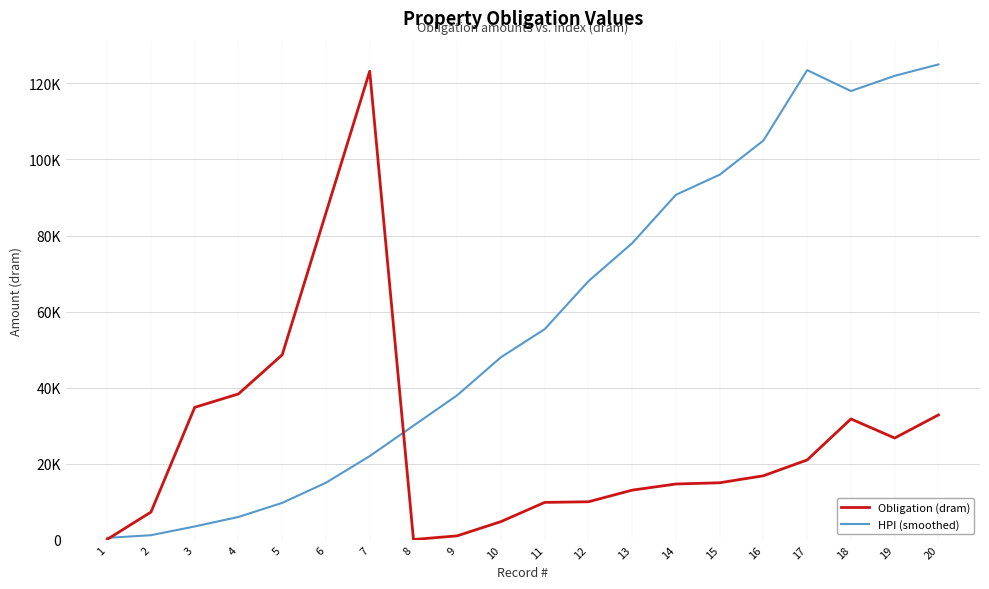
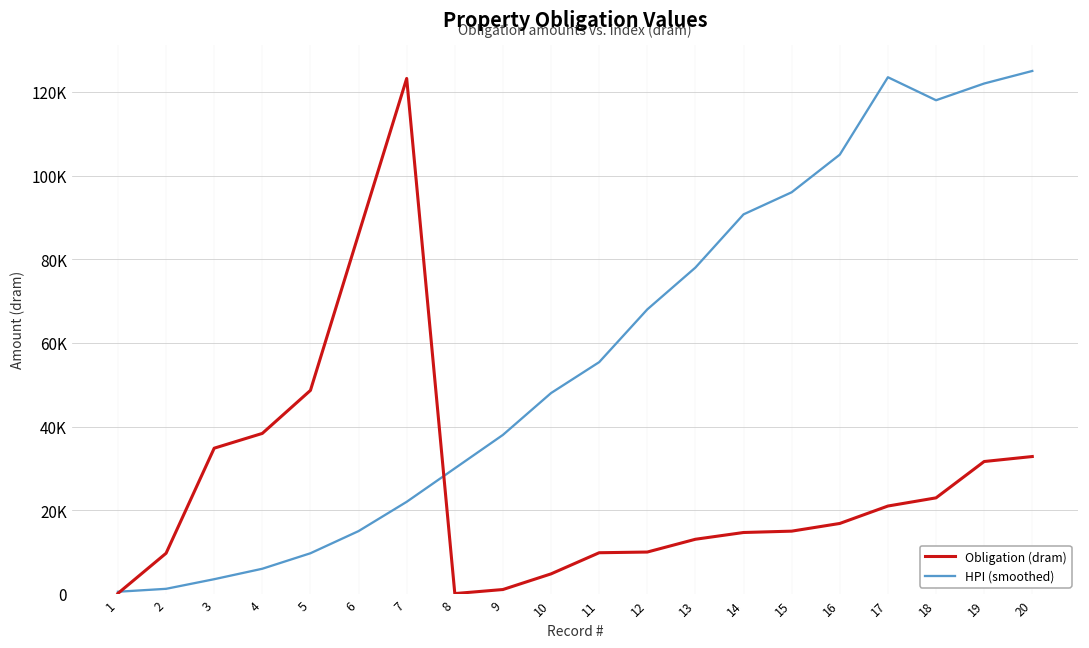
Obligation (dram), 2: 7000 -> 10000
Obligation (dram), 18: 32000 -> 23000
Obligation (dram), 19: 27000 -> 32000
